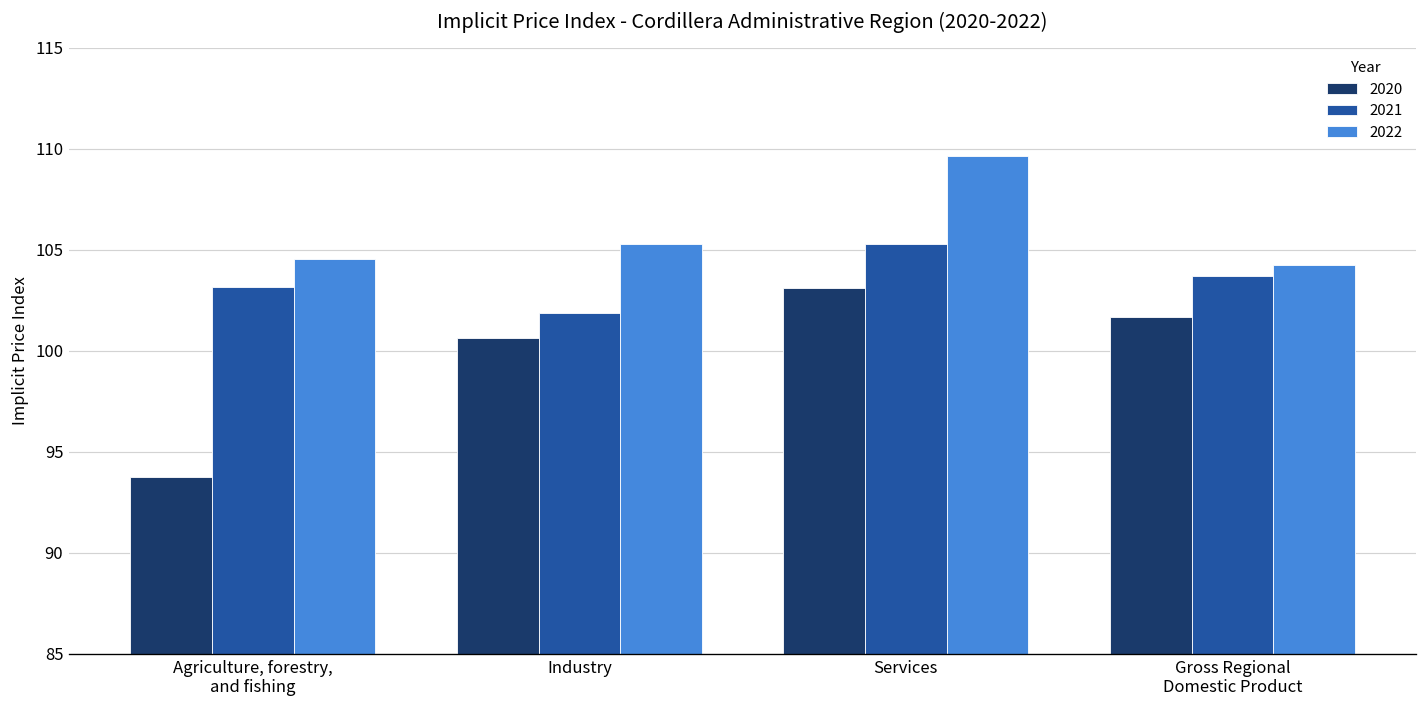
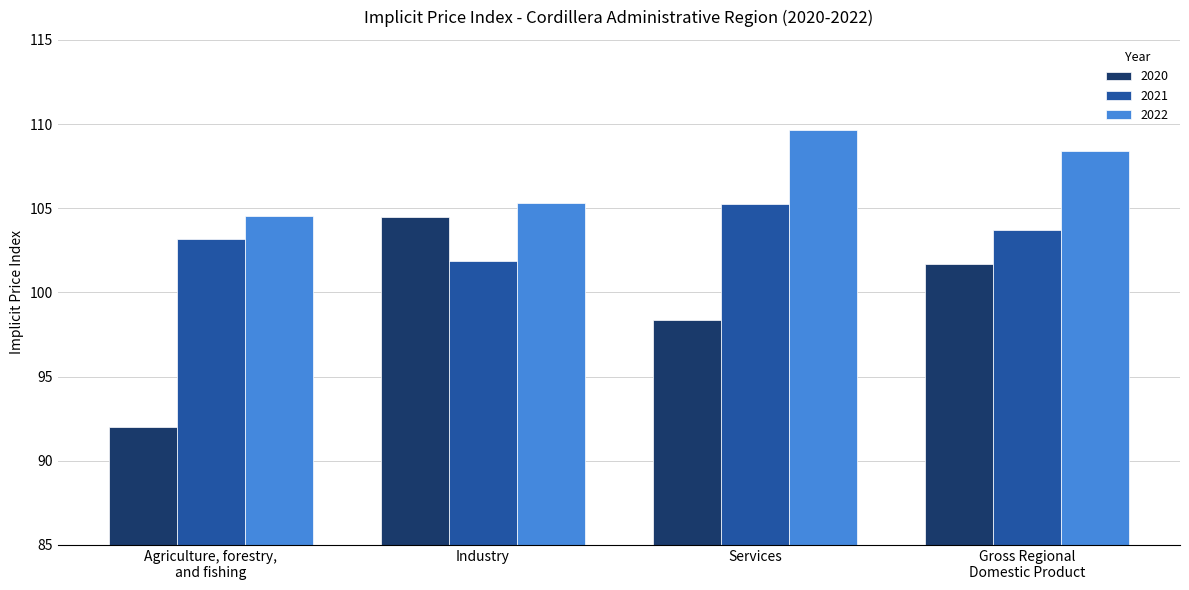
2020, Agriculture, forestry, and fishing: 93.8 -> 92.0
2020, Industry: 100.6 -> 104.5
2020, Services: 103.1 -> 98.3
2022, Gross Regional Domestic Product: 104.3 -> 108.4
